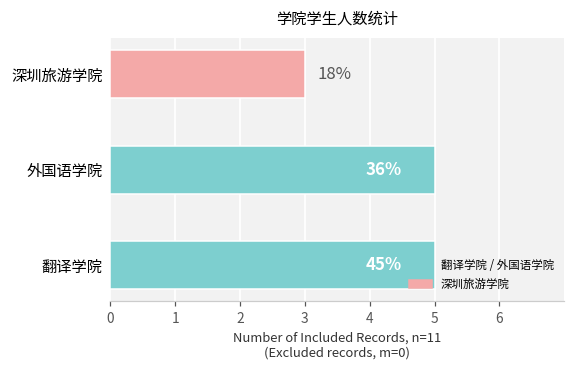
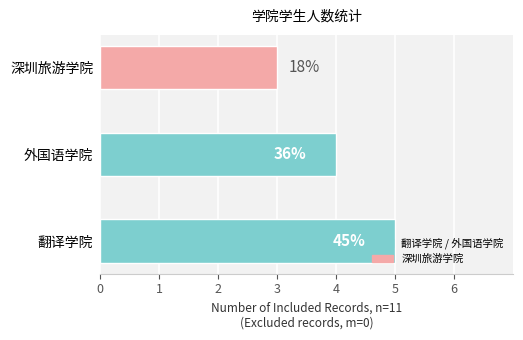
外国语学院: 5 -> 4
